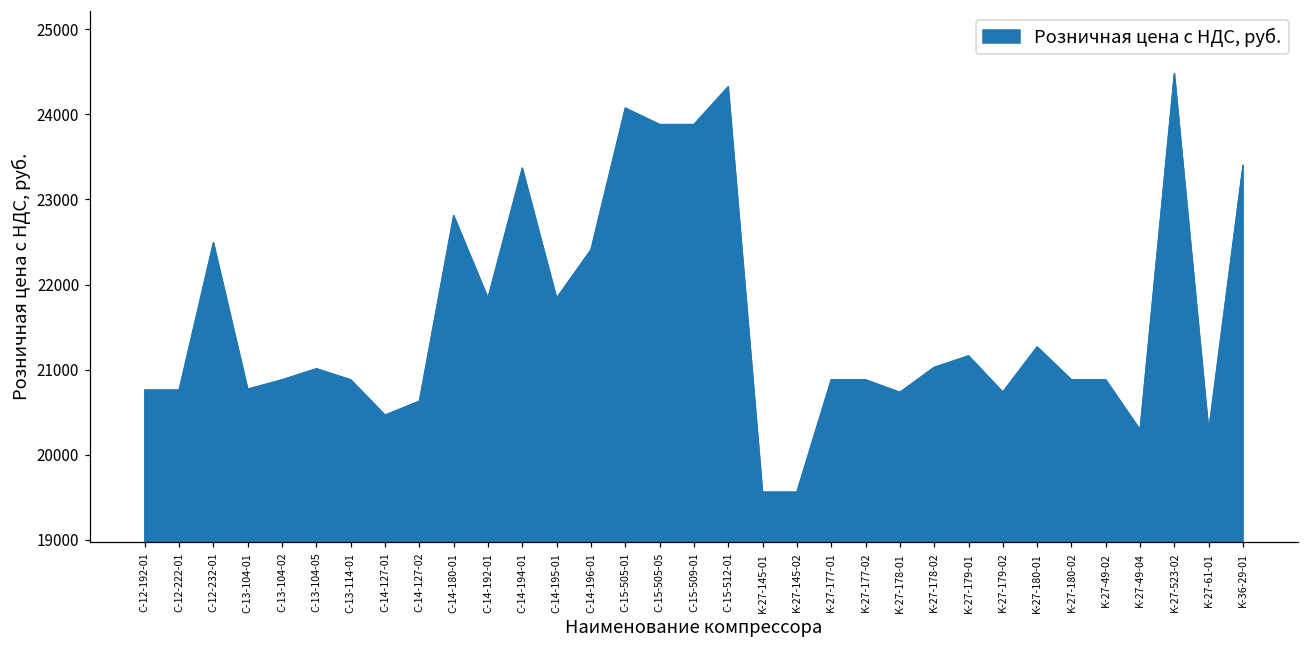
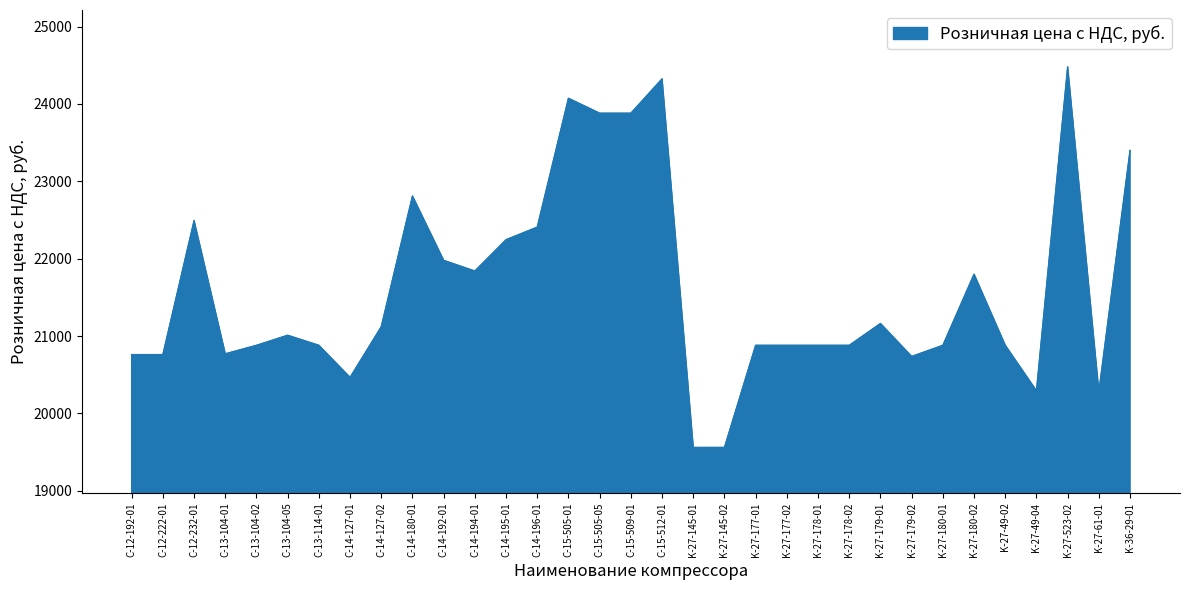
C-14-127-02: 20600 -> 21100
C-14-192-01: 21800 -> 22000
C-14-194-01: 23400 -> 21800
C-14-195-01: 21800 -> 22200
K-27-178-01: 20700 -> 20900
K-27-178-02: 21000 -> 20900
K-27-180-01: 21300 -> 20900
K-27-180-02: 20900 -> 21800
